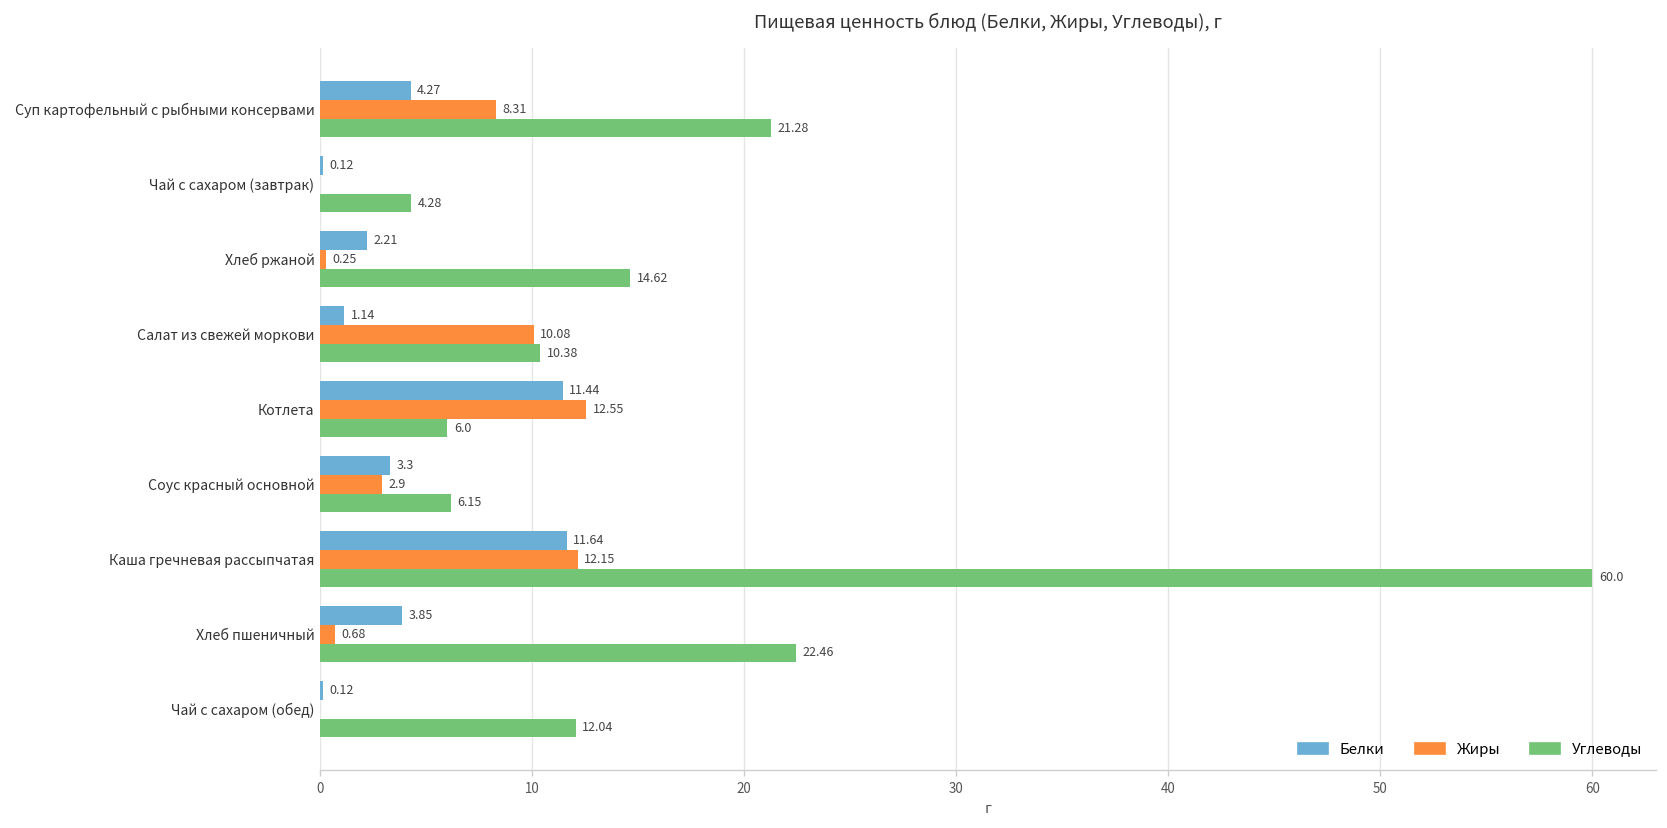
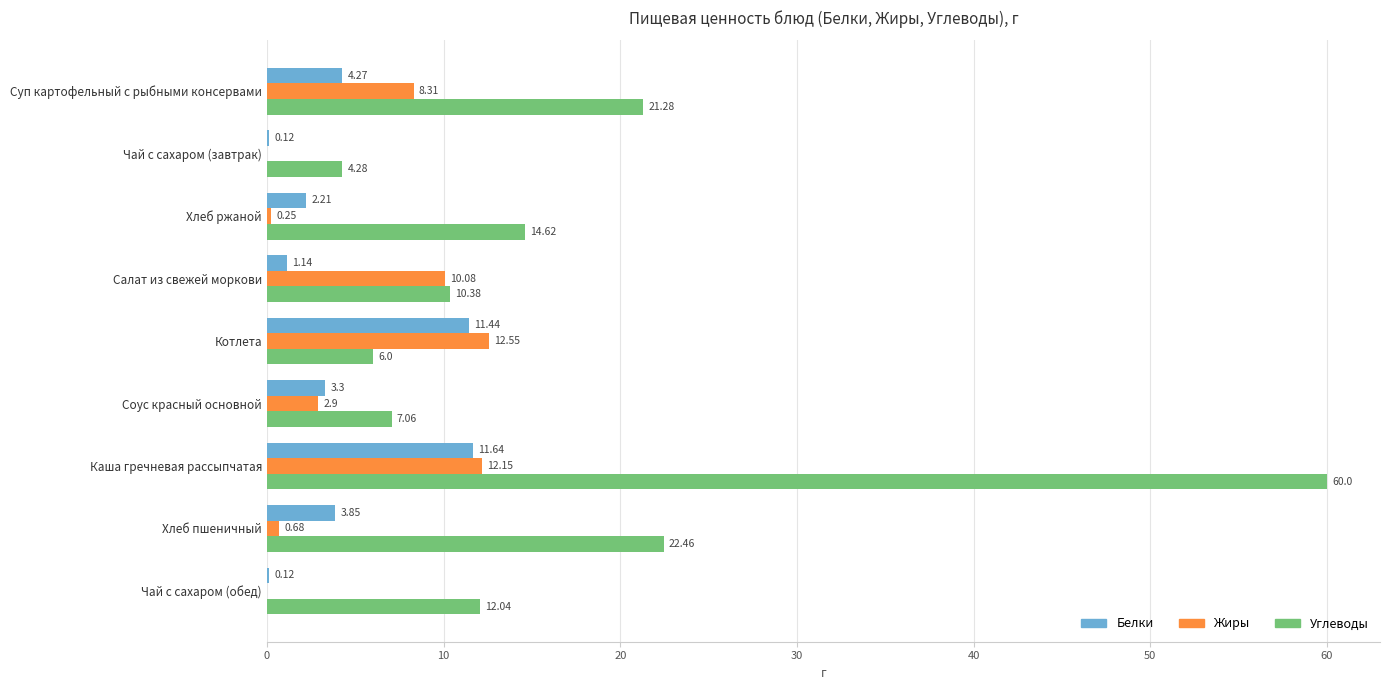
Углеводы, Соус красный основной: 6.15 -> 7.06
